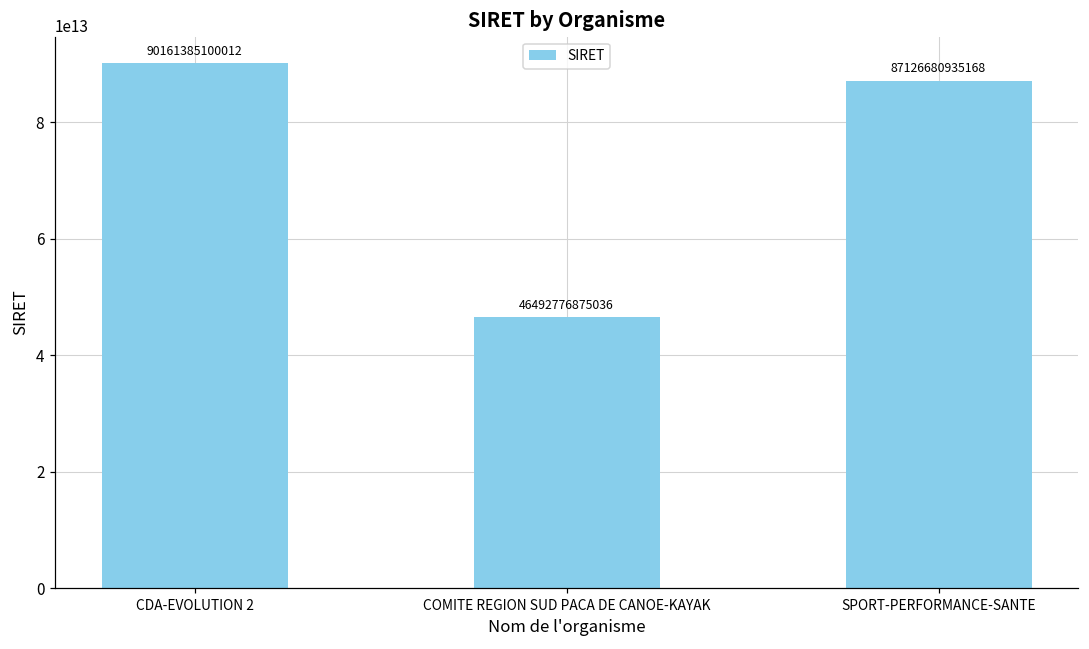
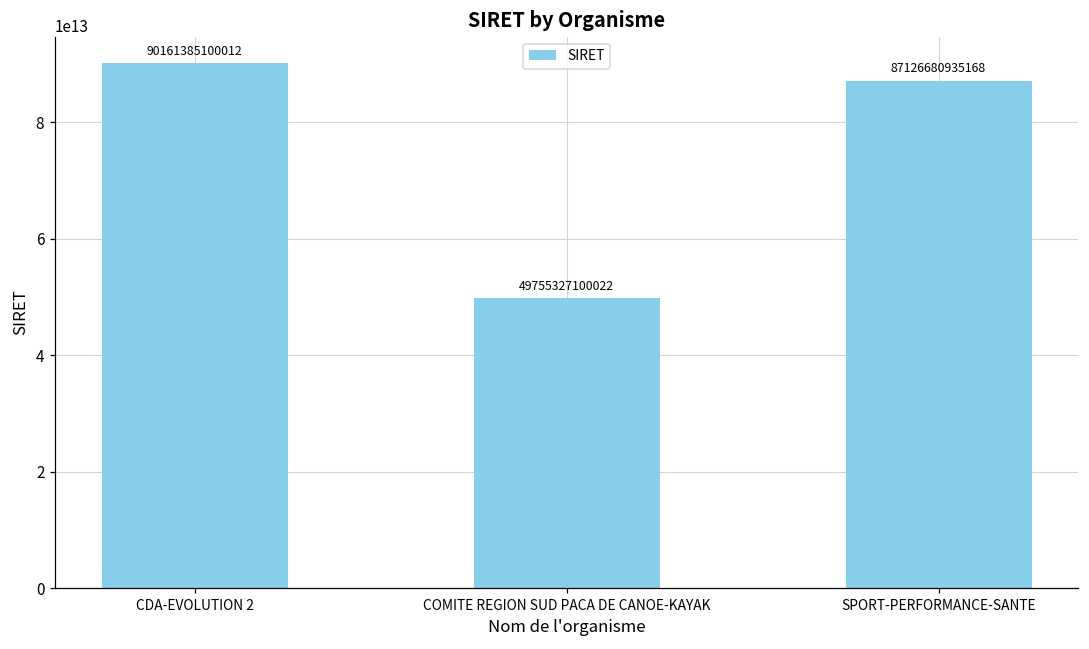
COMITE REGION SUD PACA DE CANOE-KAYAK: 46492776875036 -> 49755327100022
